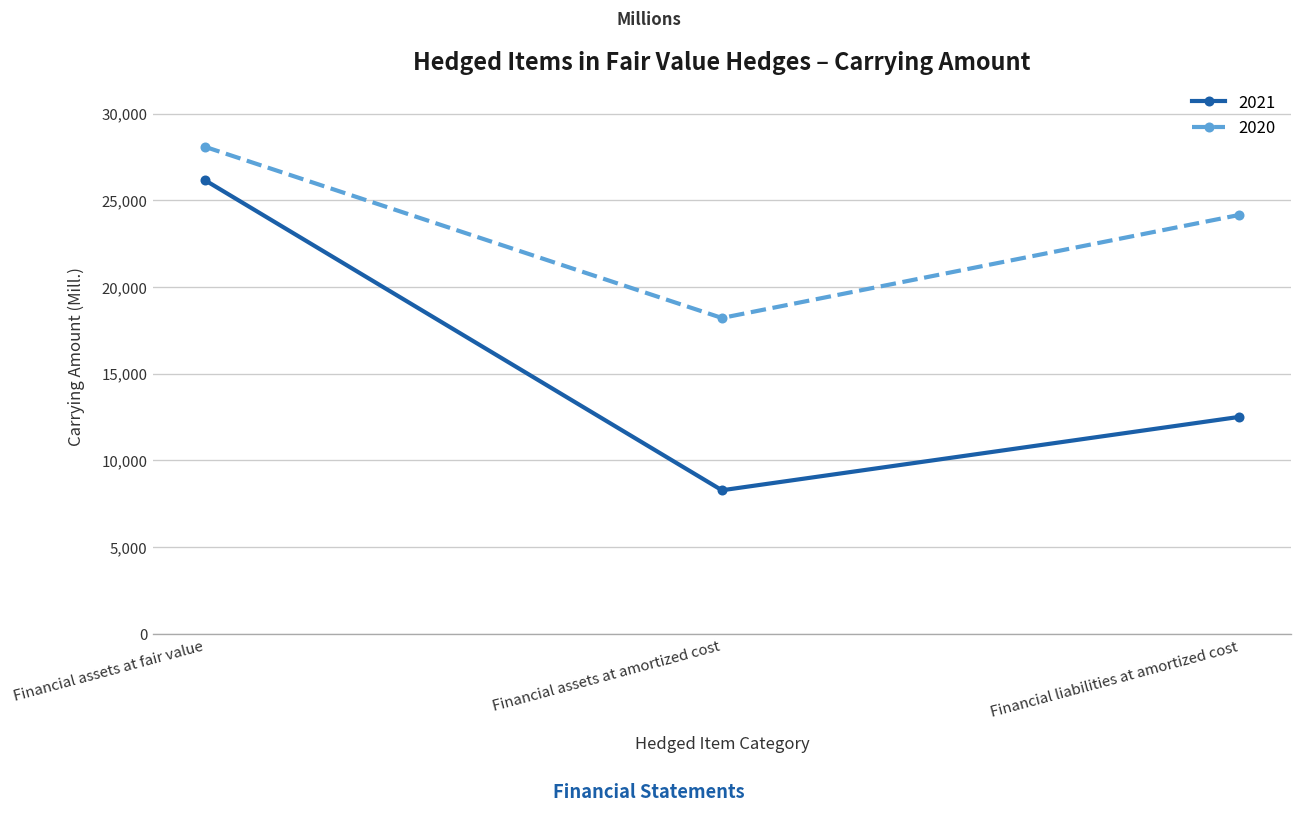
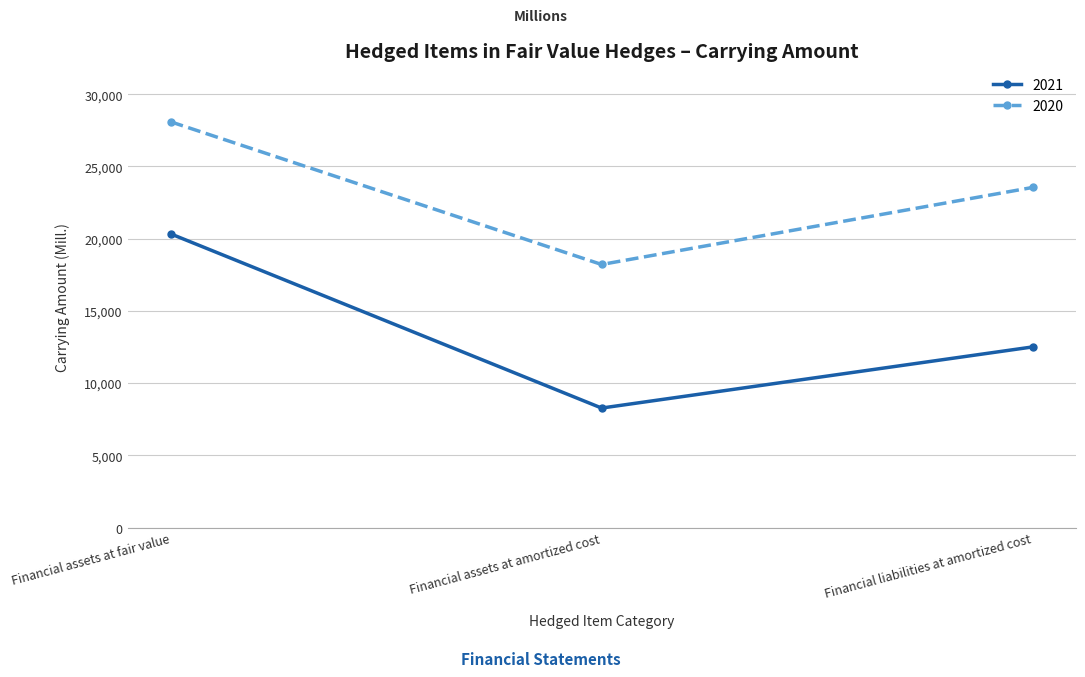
2021, Financial assets at fair value: 26,200 -> 20,300
2020, Financial liabilities at amortized cost: 24,200 -> 23,500
